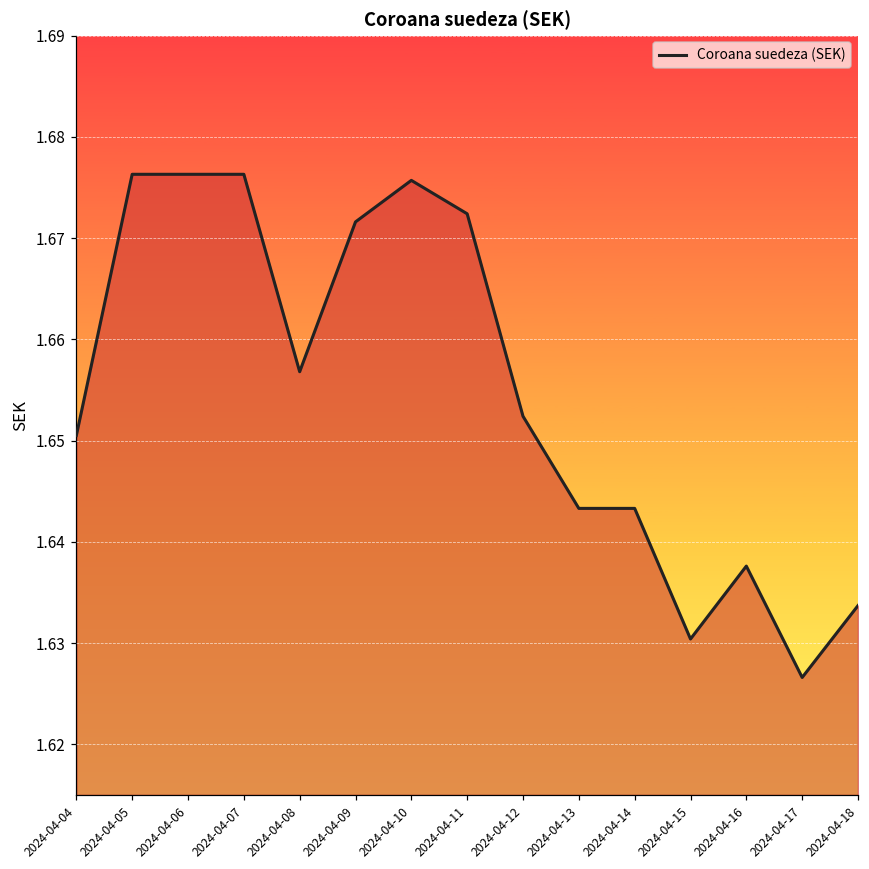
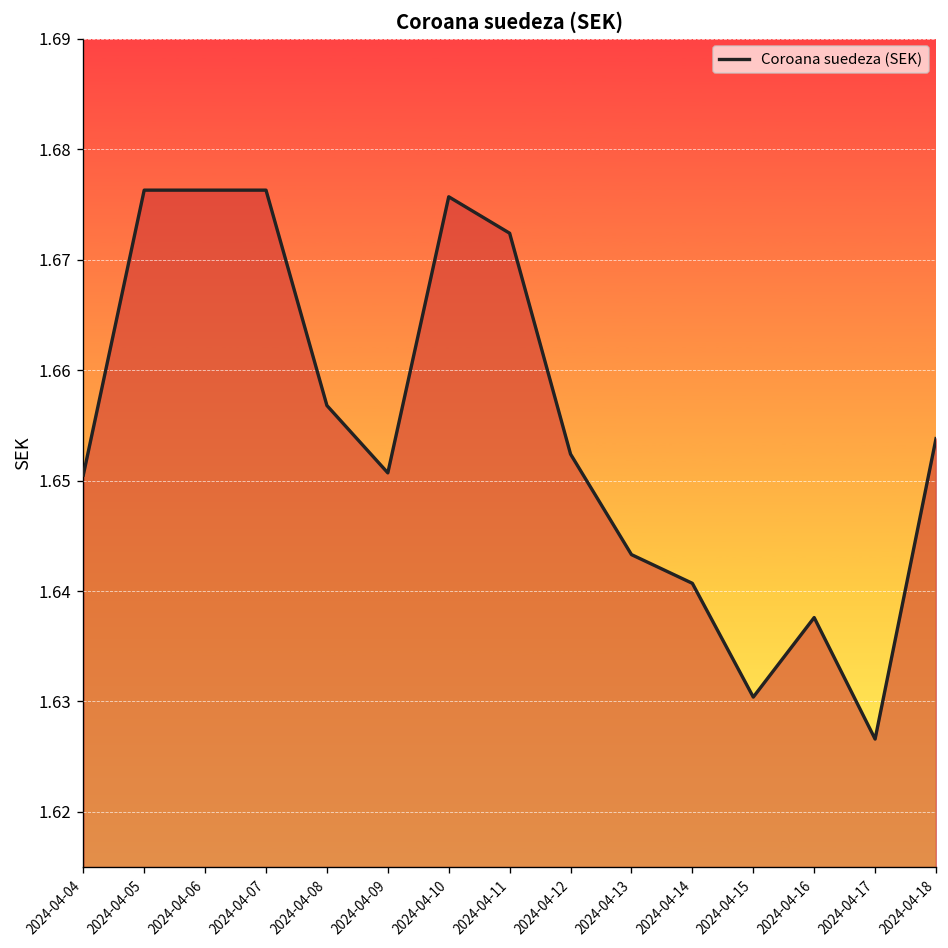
2024-04-09: 1.672 -> 1.651
2024-04-14: 1.643 -> 1.641
2024-04-18: 1.634 -> 1.654
